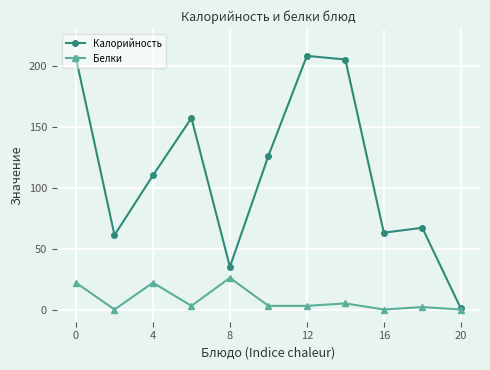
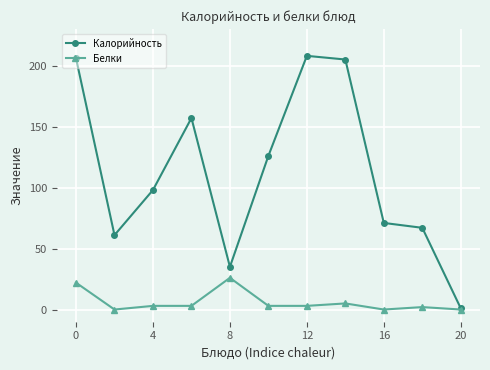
Калорийность, 4: 110 -> 98
Белки, 4: 22 -> 3
Калорийность, 16: 63 -> 71
